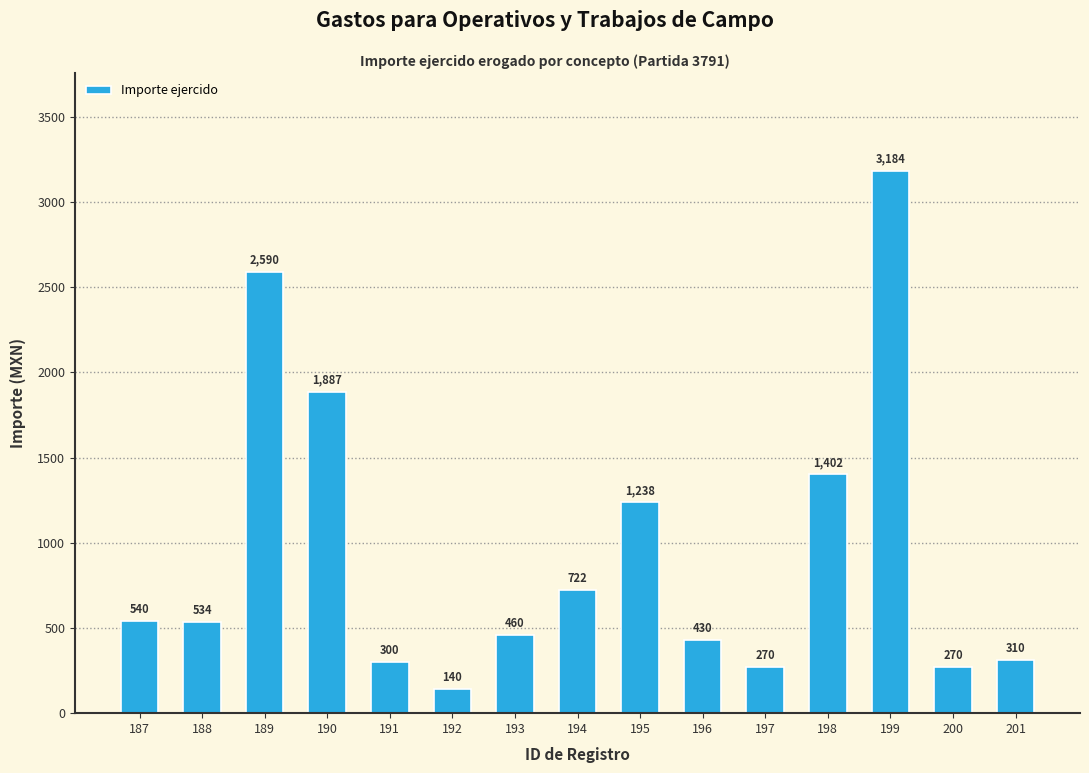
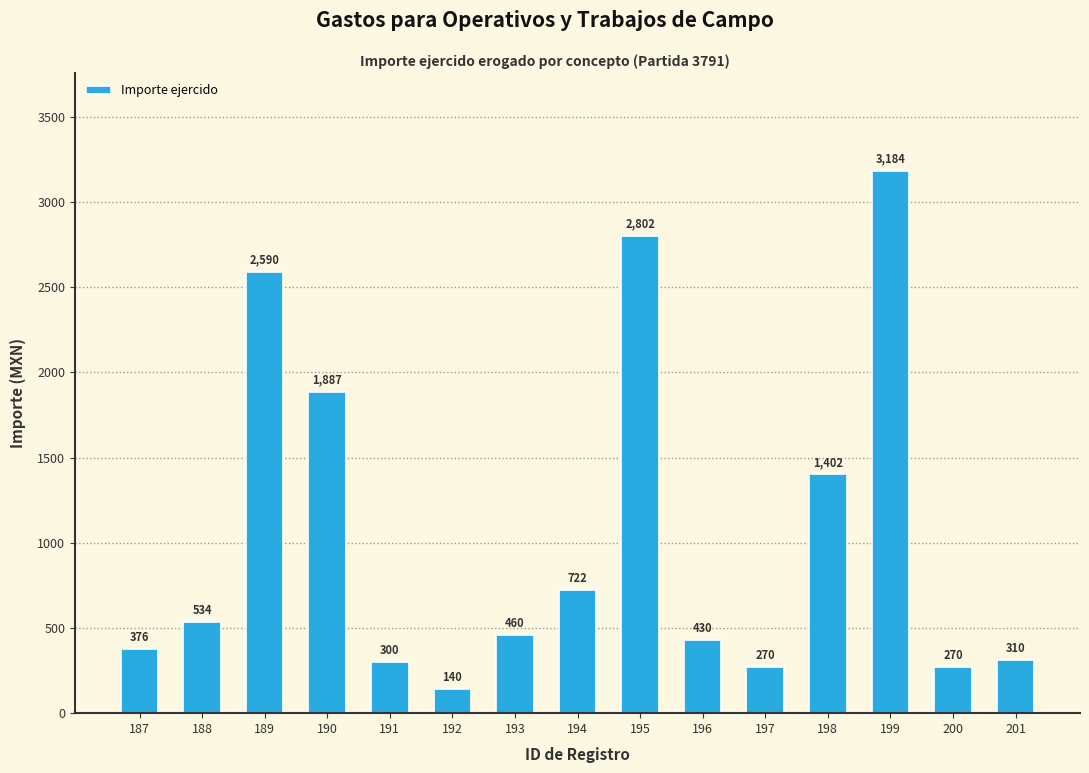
187: 540 -> 376
195: 1,238 -> 2,802
